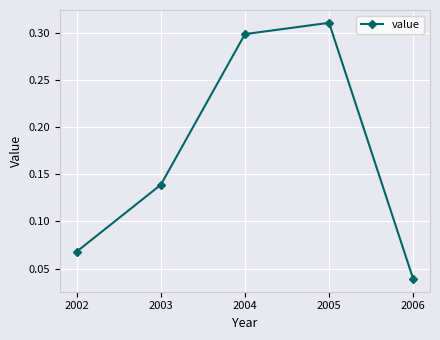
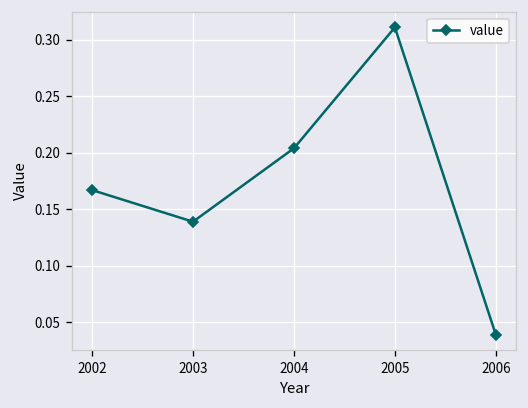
2002: 0.07 -> 0.17
2004: 0.30 -> 0.20
